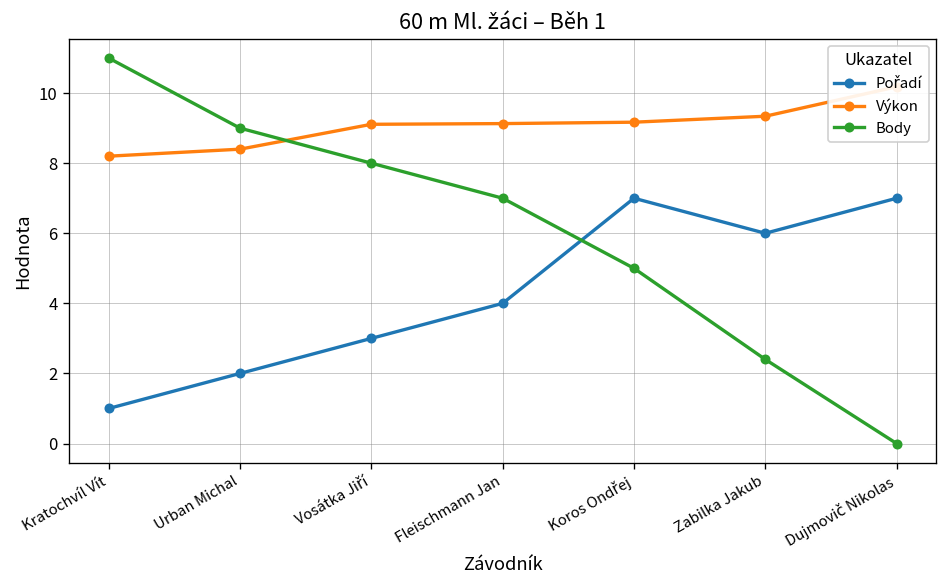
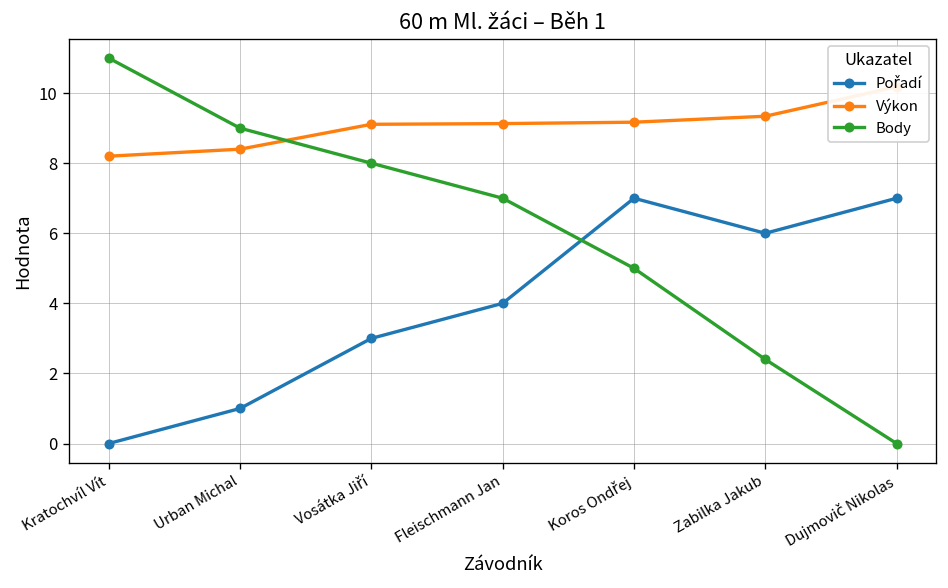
Pořadí, Kratochvíl Vít: 1 -> 0
Pořadí, Urban Michal: 2 -> 1
